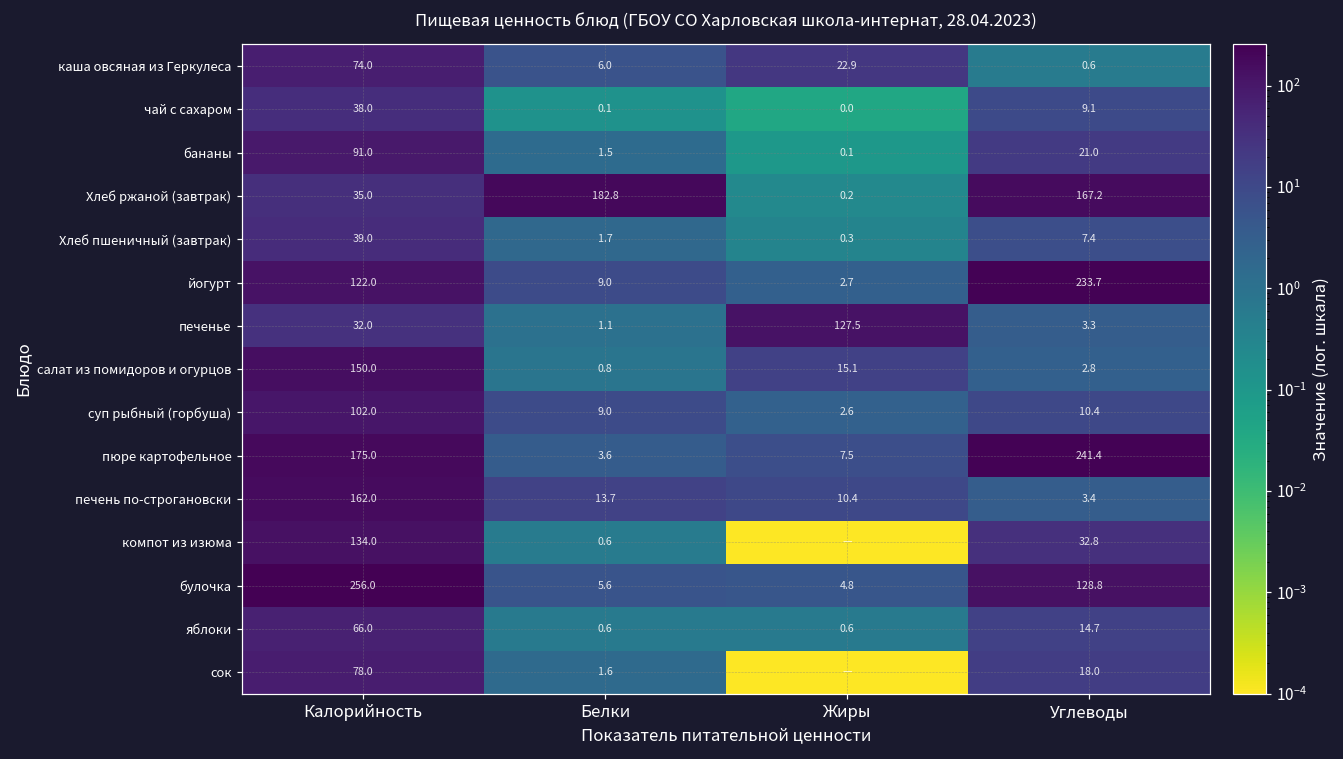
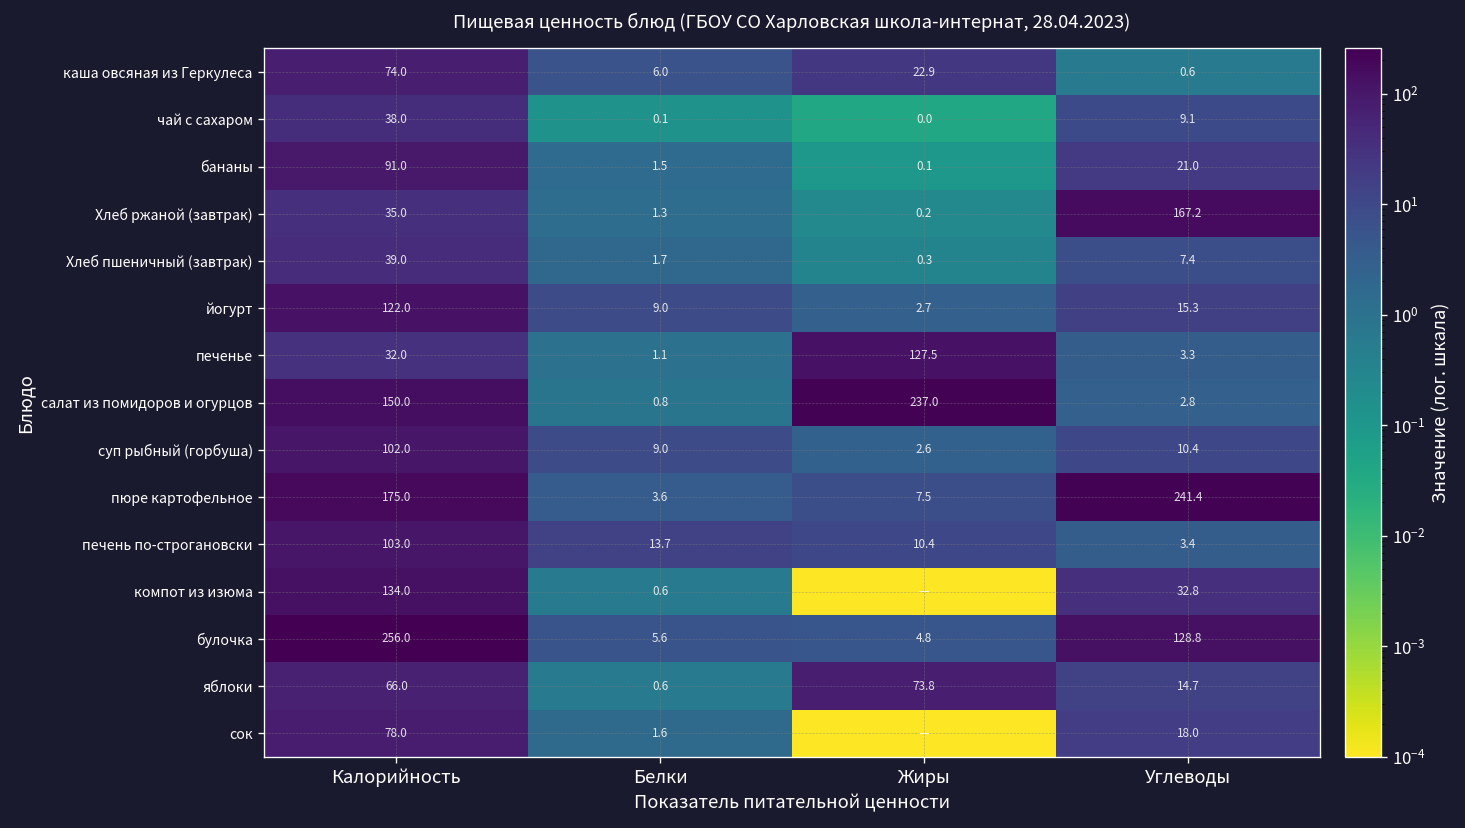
Хлеб ржаной (завтрак), Белки: 182.8 -> 1.3
йогурт, Углеводы: 233.7 -> 15.3
салат из помидоров и огурцов, Жиры: 15.1 -> 237.0
печень по-строгановски, Калорийность: 162.0 -> 103.0
яблоки, Жиры: 0.6 -> 73.8
